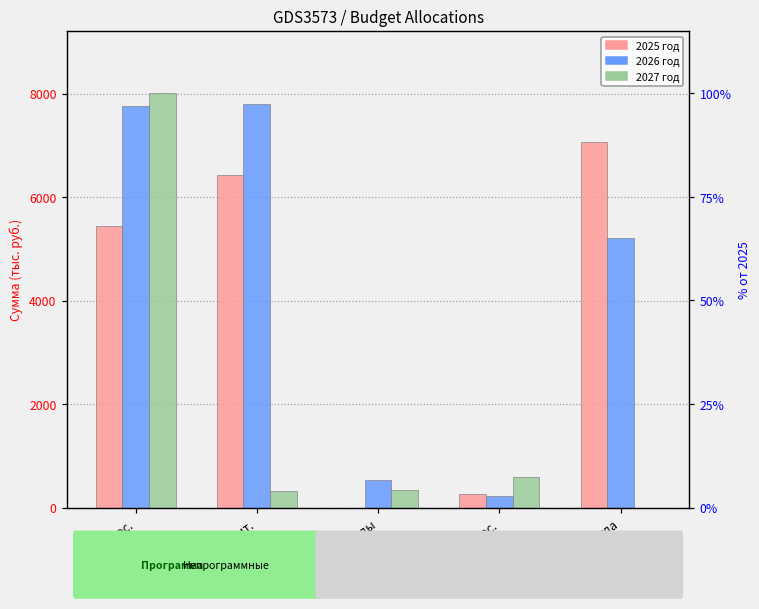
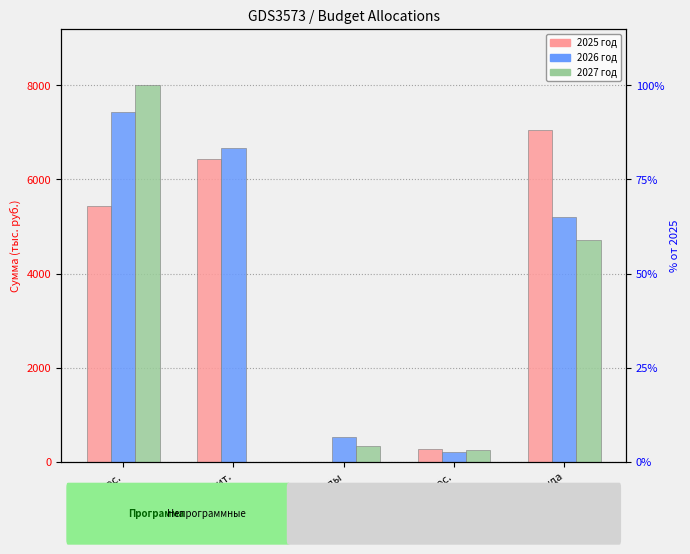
2026 год, Общегос.: 7800 -> 7400
2026 год, Функц. Правит.: 7800 -> 6700
2027 год, Функц. Правит.: 300 -> 0
2027 год, Другие общегос.: 600 -> 300
2027 год, Расходы опл.труда: 0 -> 4700
